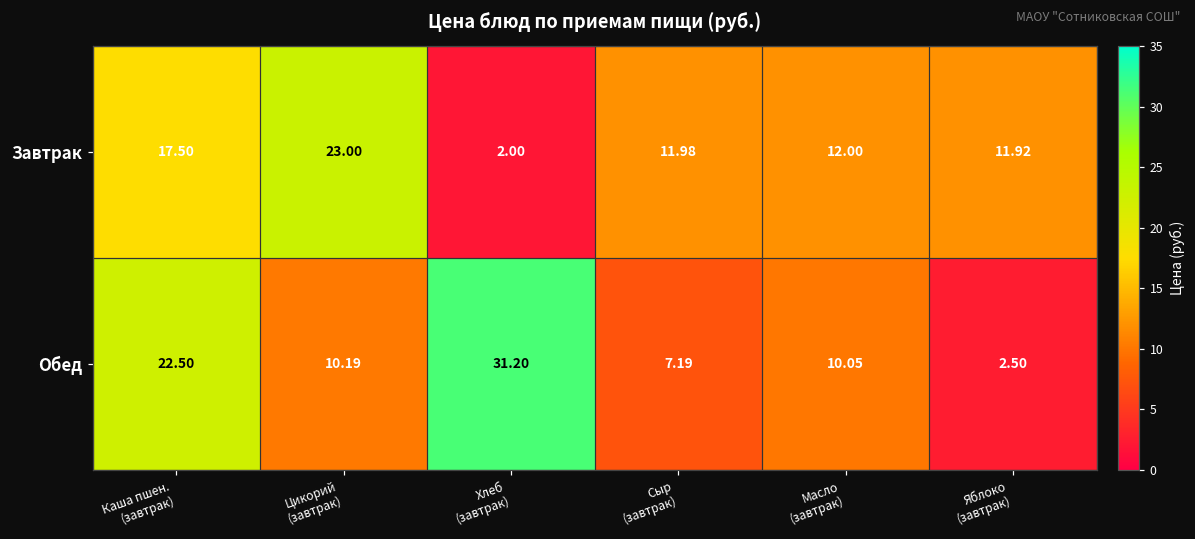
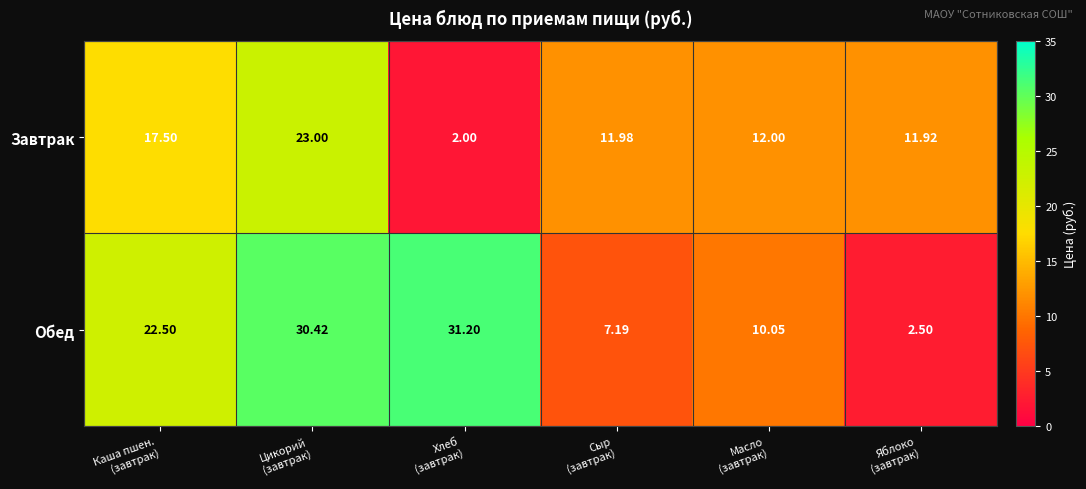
Обед, Цикорий (завтрак): 10.19 -> 30.42
